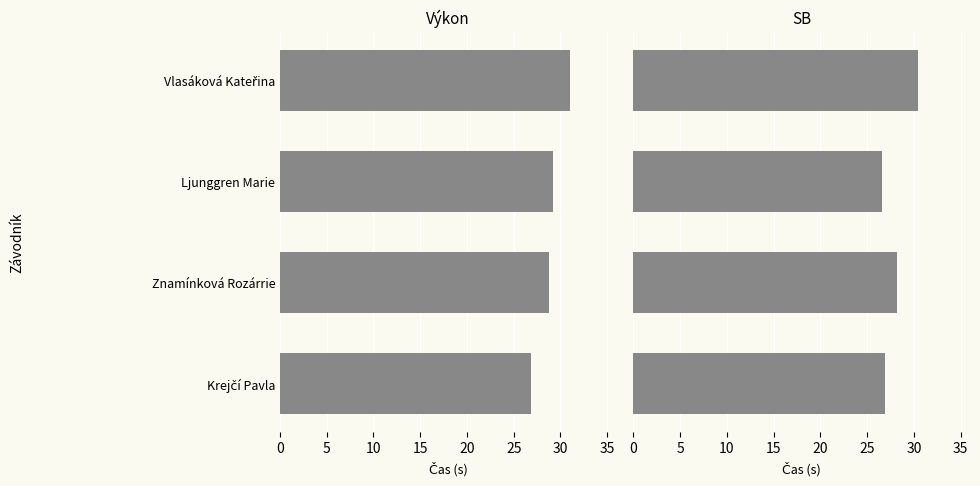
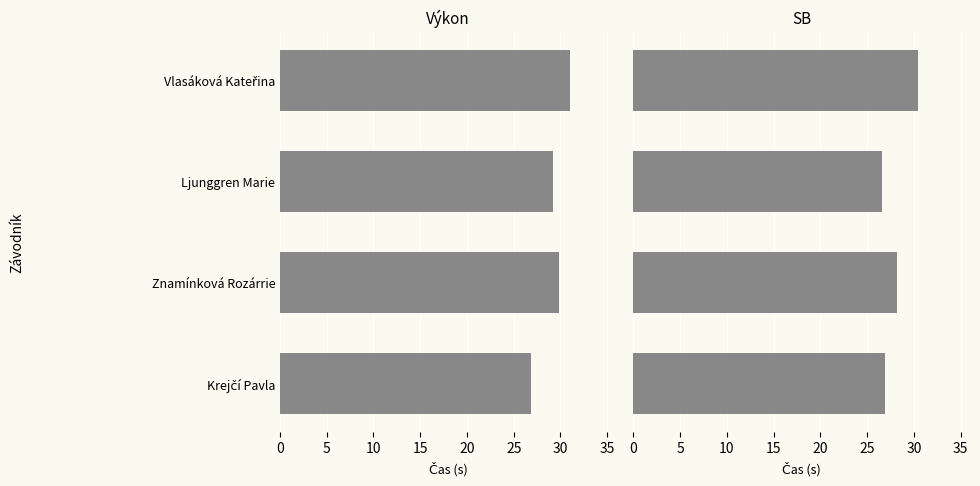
Výkon, Znamínková Rozárrie: 29 -> 30
